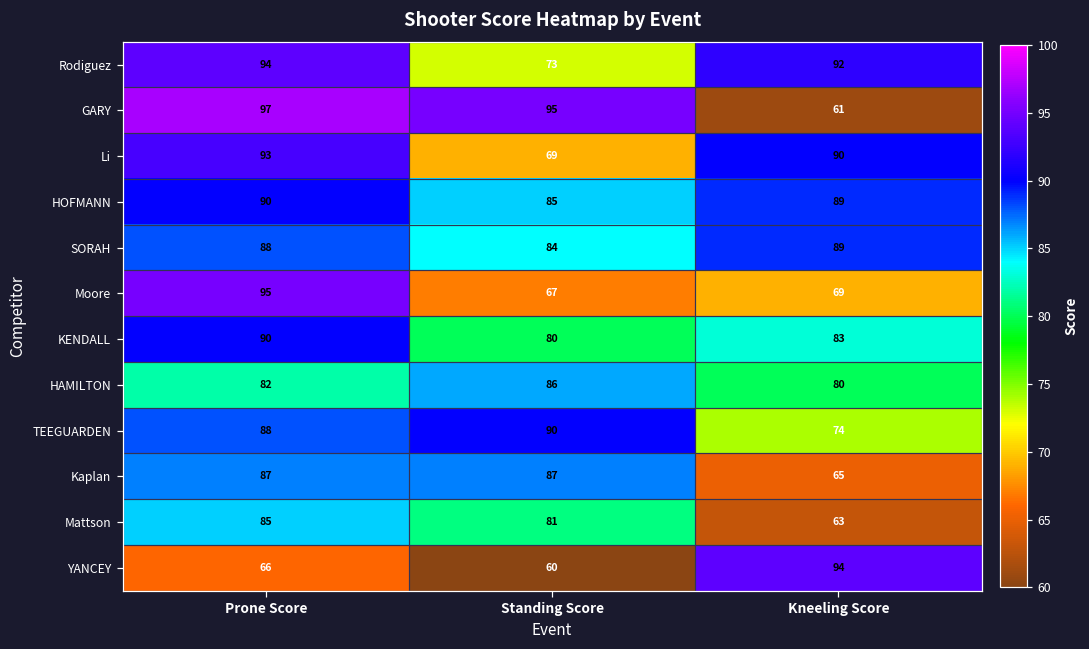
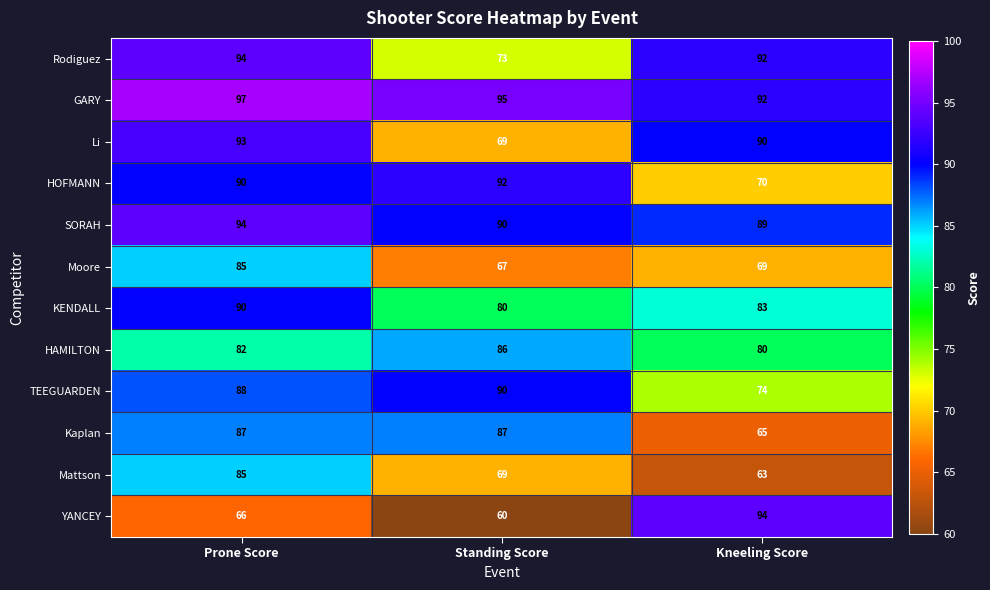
GARY, Kneeling Score: 61 -> 92
HOFMANN, Standing Score: 85 -> 92
HOFMANN, Kneeling Score: 89 -> 70
SORAH, Prone Score: 88 -> 94
SORAH, Standing Score: 84 -> 90
Moore, Prone Score: 95 -> 85
Mattson, Standing Score: 81 -> 69
